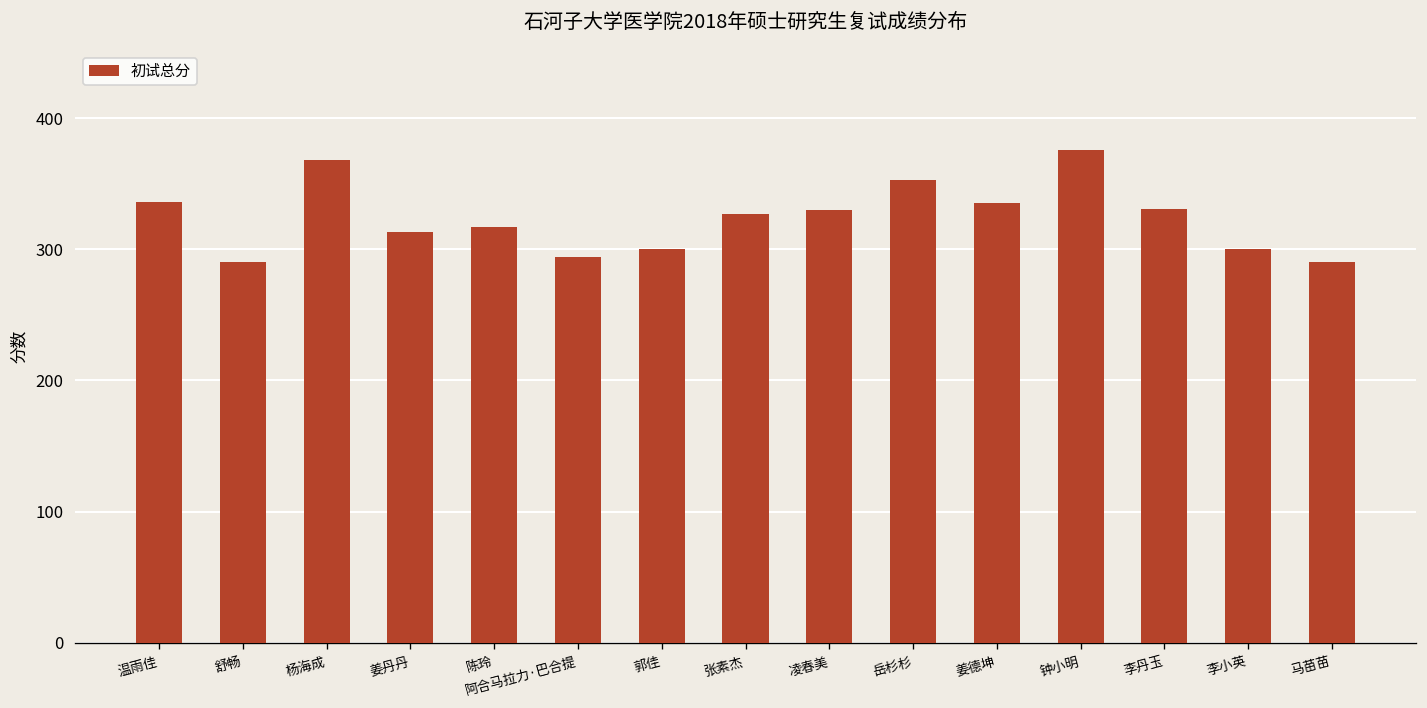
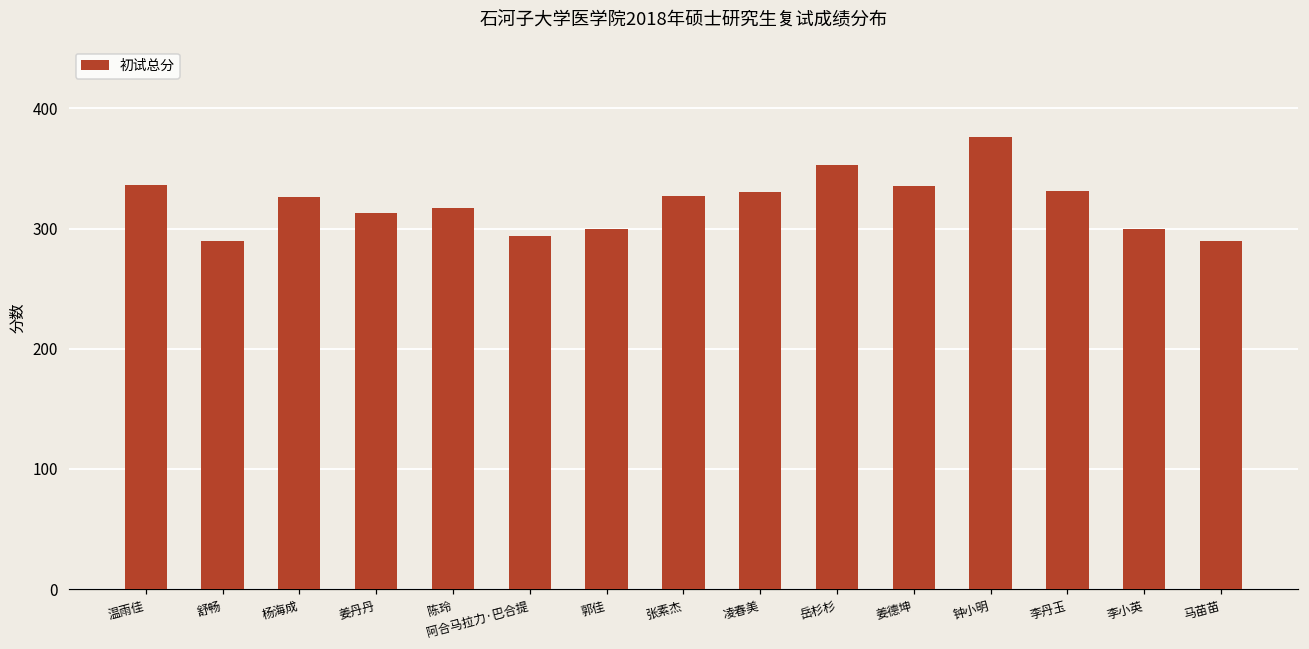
杨海成: 368 -> 326
